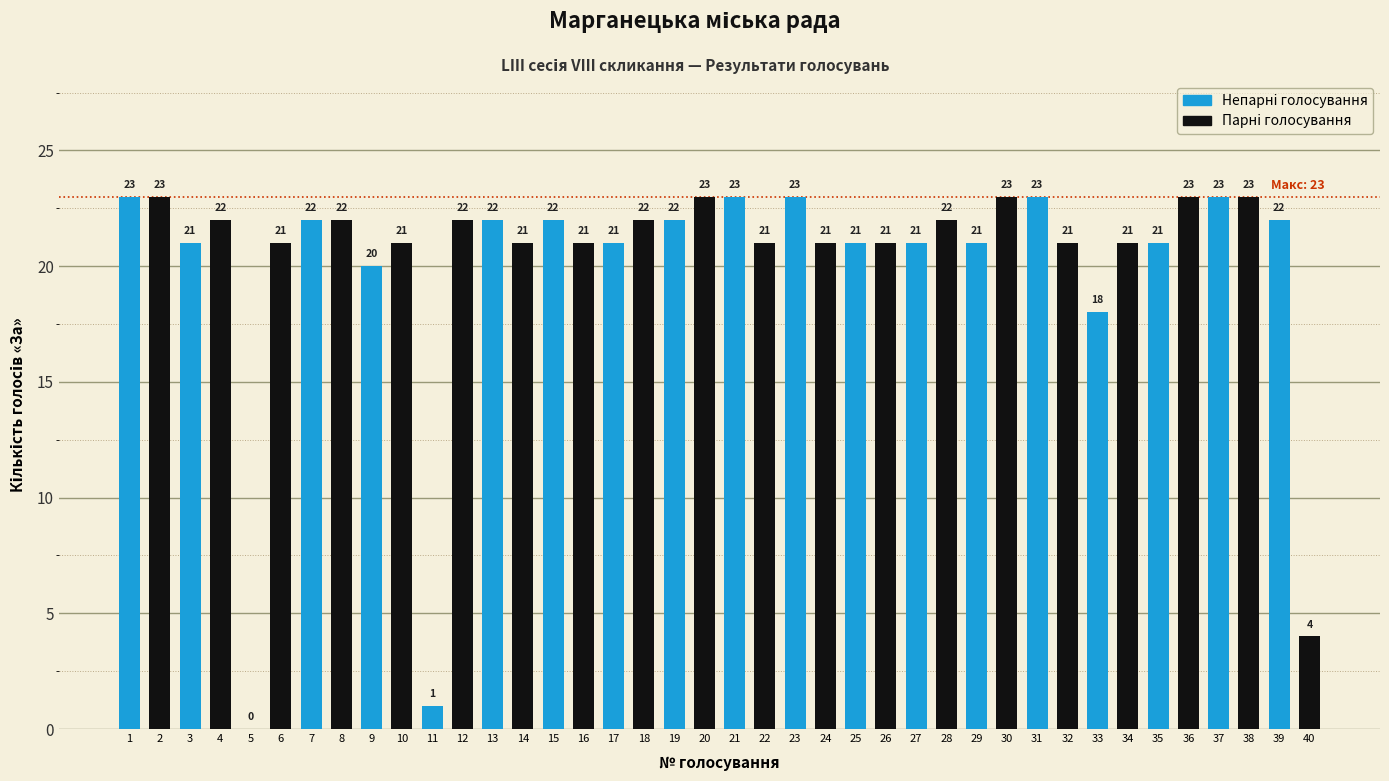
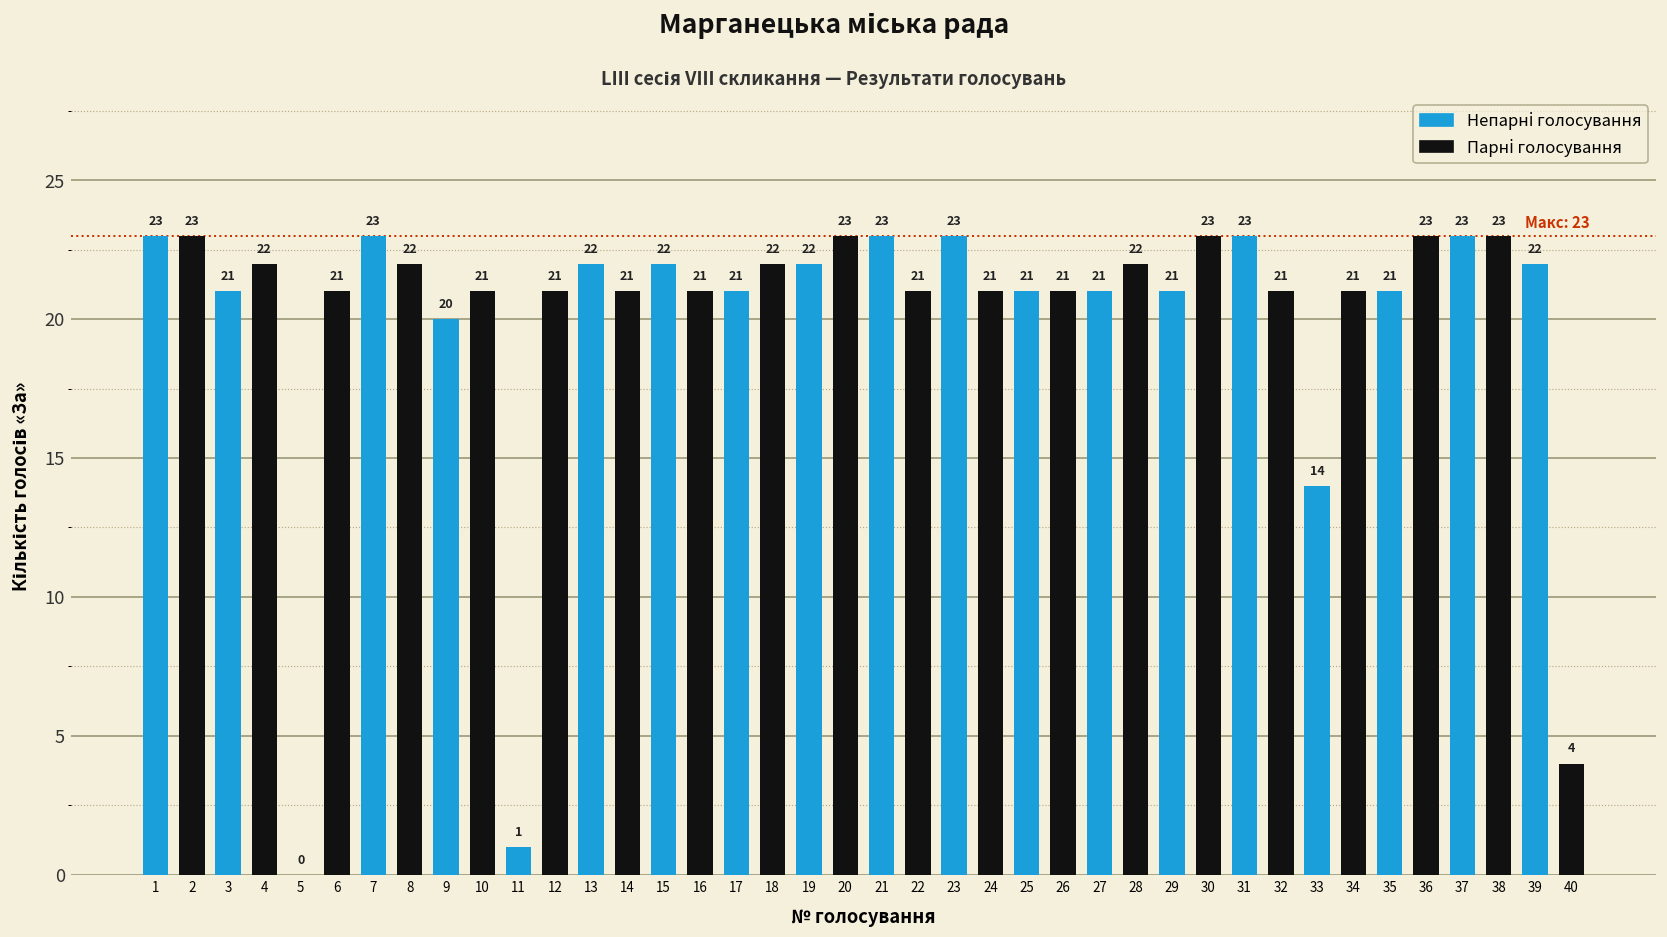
Непарні голосування, 7: 22 -> 23
Парні голосування, 12: 22 -> 21
Непарні голосування, 33: 18 -> 14
